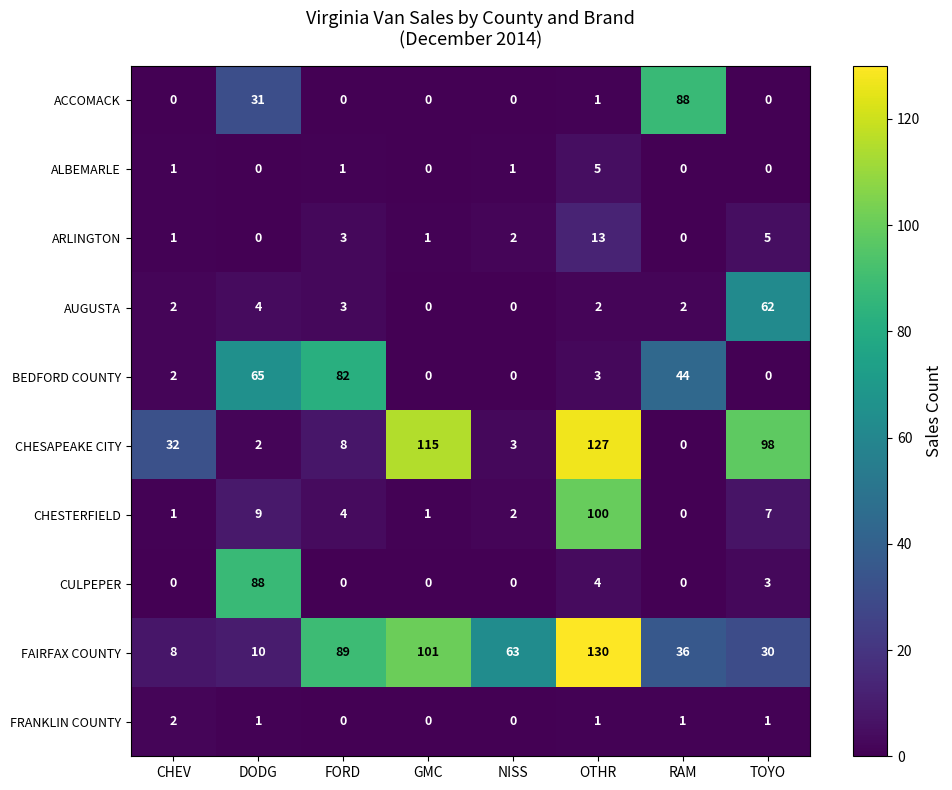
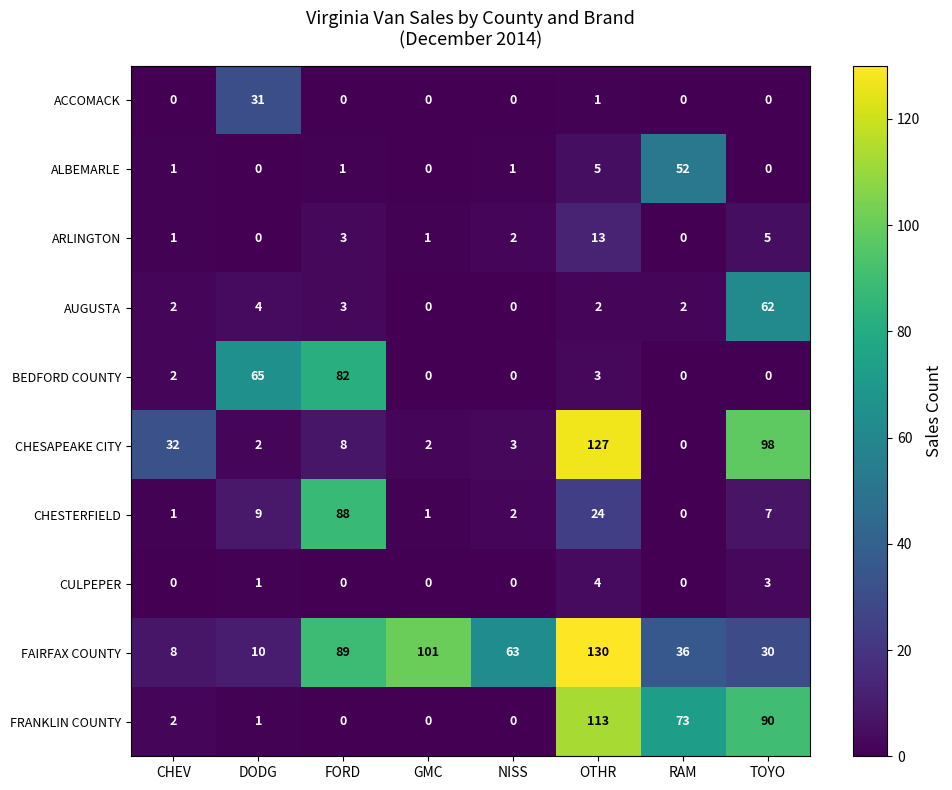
ACCOMACK, RAM: 88 -> 0
ALBEMARLE, RAM: 0 -> 52
BEDFORD COUNTY, RAM: 44 -> 0
CHESAPEAKE CITY, GMC: 115 -> 2
CHESTERFIELD, FORD: 4 -> 88
CHESTERFIELD, OTHR: 100 -> 24
CULPEPER, DODG: 88 -> 1
FRANKLIN COUNTY, OTHR: 1 -> 113
FRANKLIN COUNTY, RAM: 1 -> 73
FRANKLIN COUNTY, TOYO: 1 -> 90
